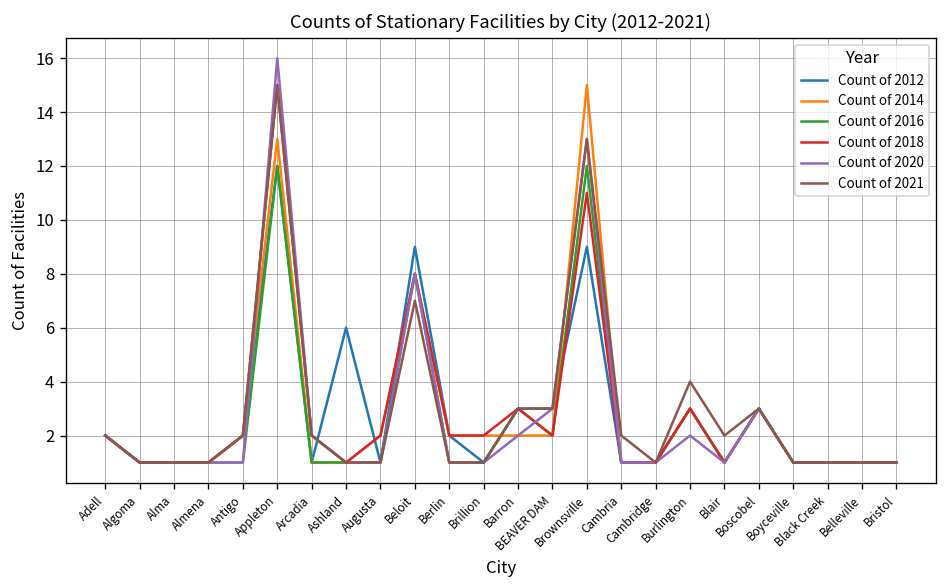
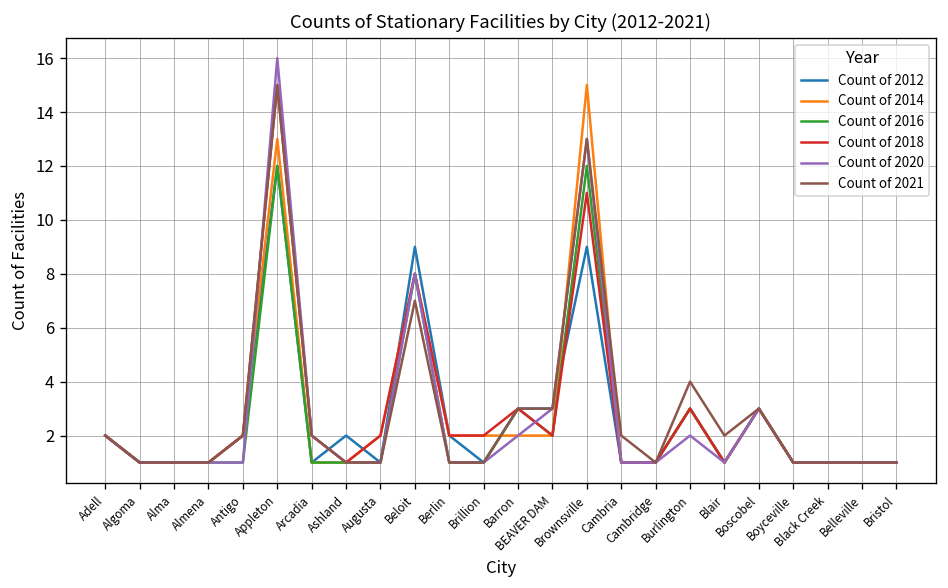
Count of 2012, Ashland: 6 -> 2
